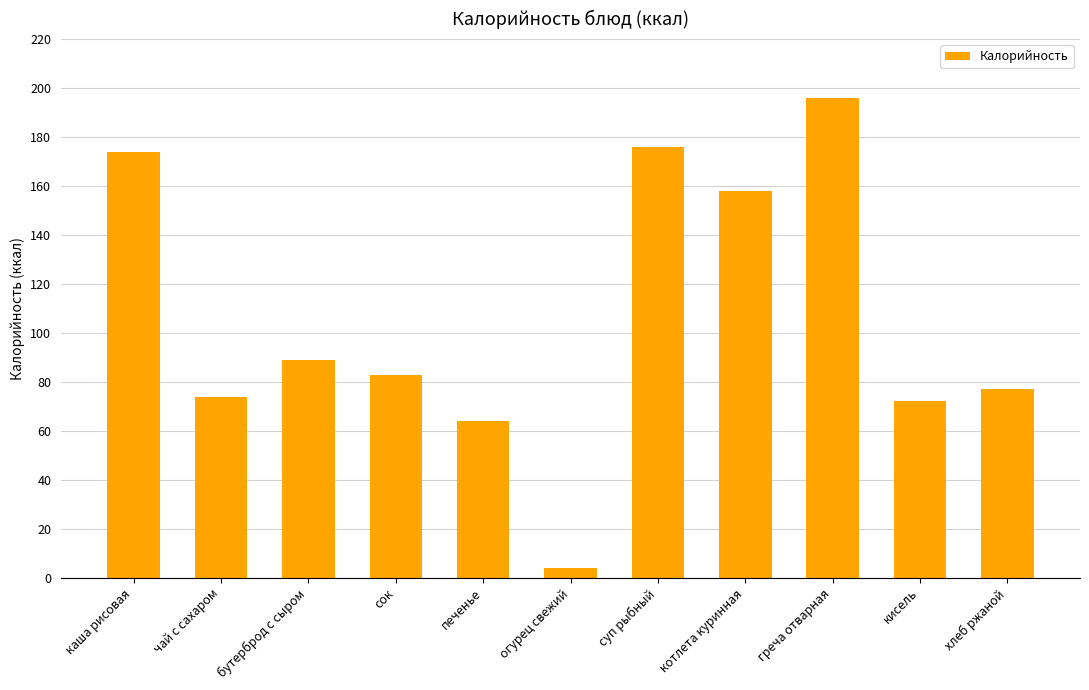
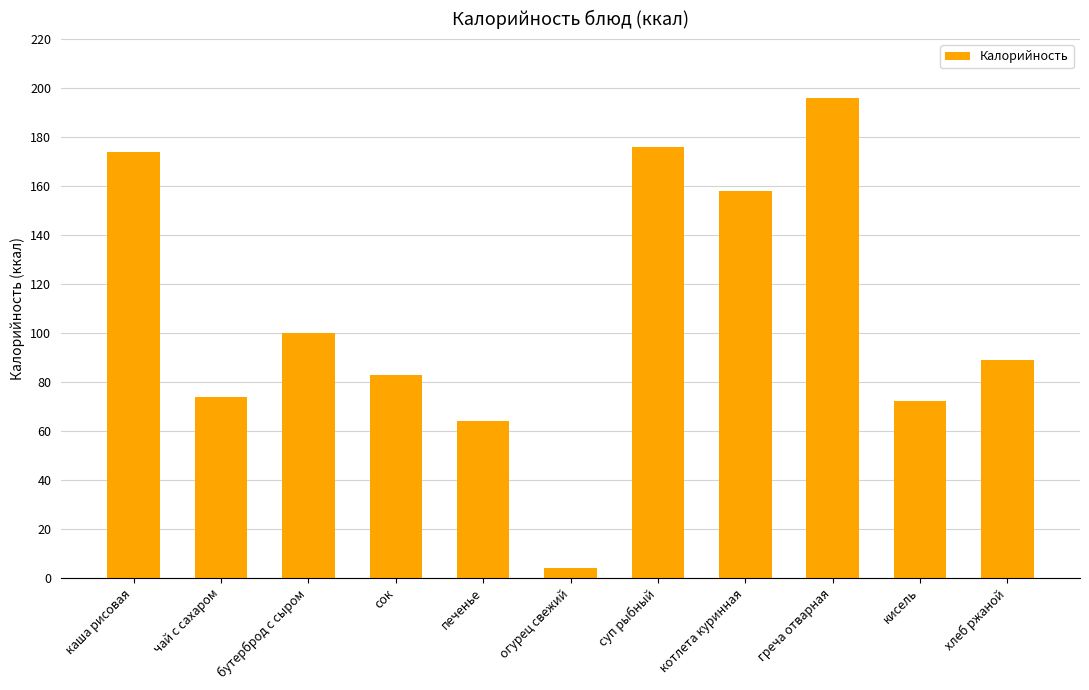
бутерброд с сыром: 89 -> 100
хлеб ржаной: 77 -> 89
